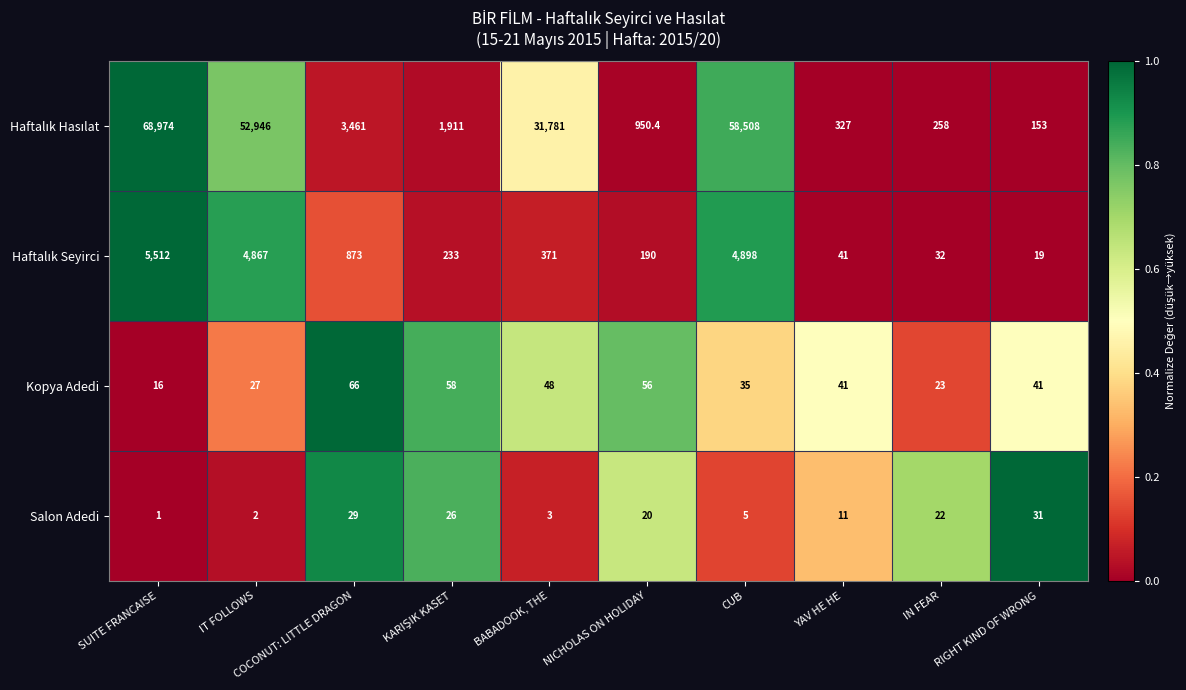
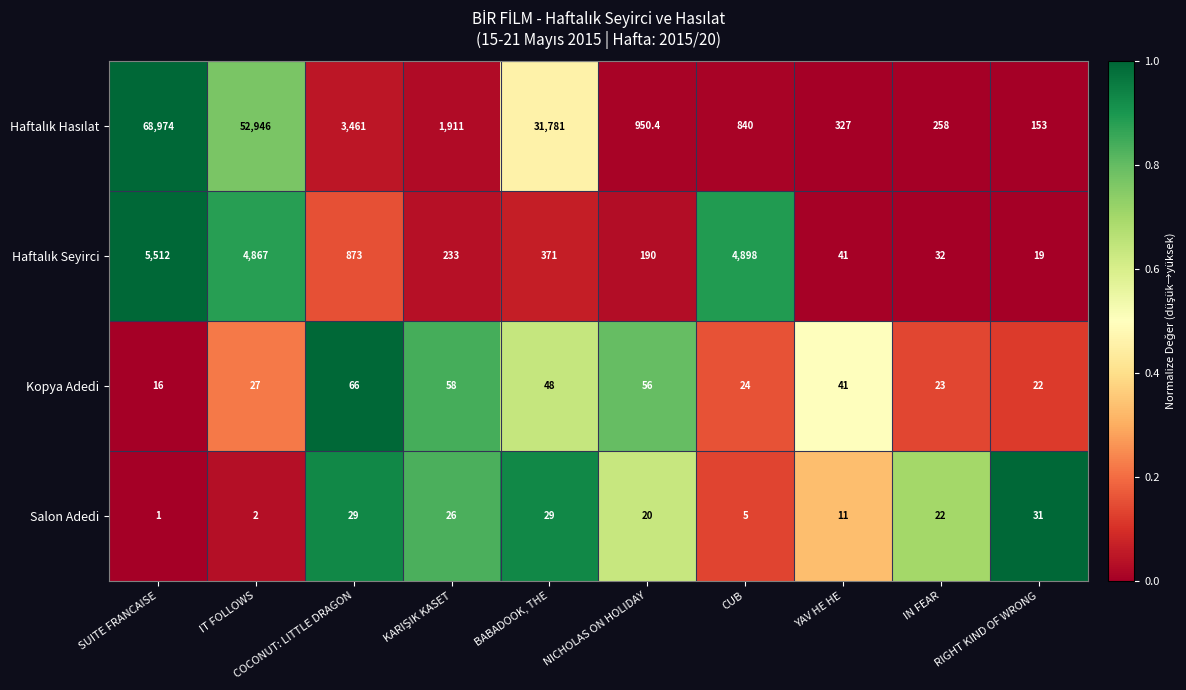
Haftalık Hasılat, CUB: 58,508 -> 840
Kopya Adedi, CUB: 35 -> 24
Kopya Adedi, RIGHT KIND OF WRONG: 41 -> 22
Salon Adedi, BABADOOK, THE: 3 -> 29
